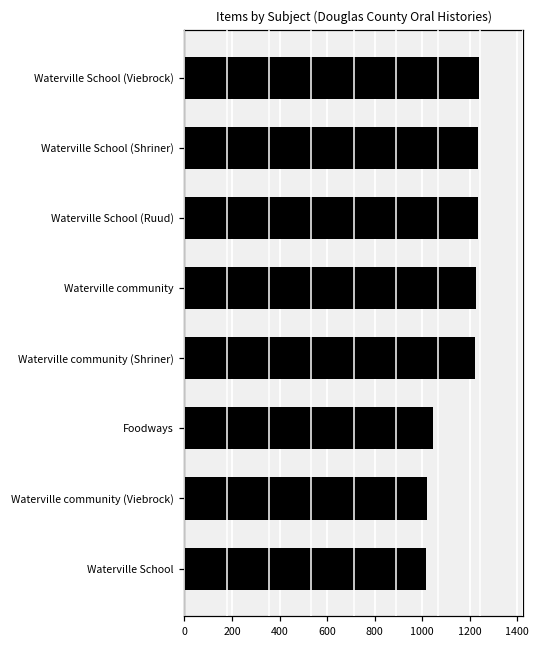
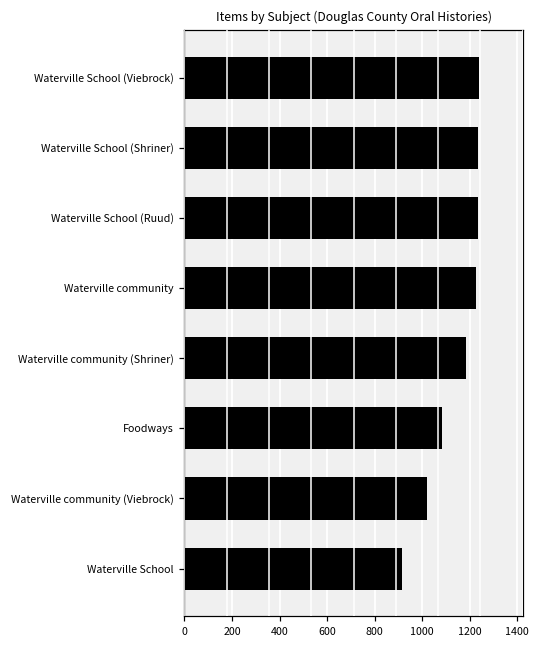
Waterville community (Shriner): 1220 -> 1180
Foodways: 1050 -> 1080
Waterville School: 1020 -> 920
